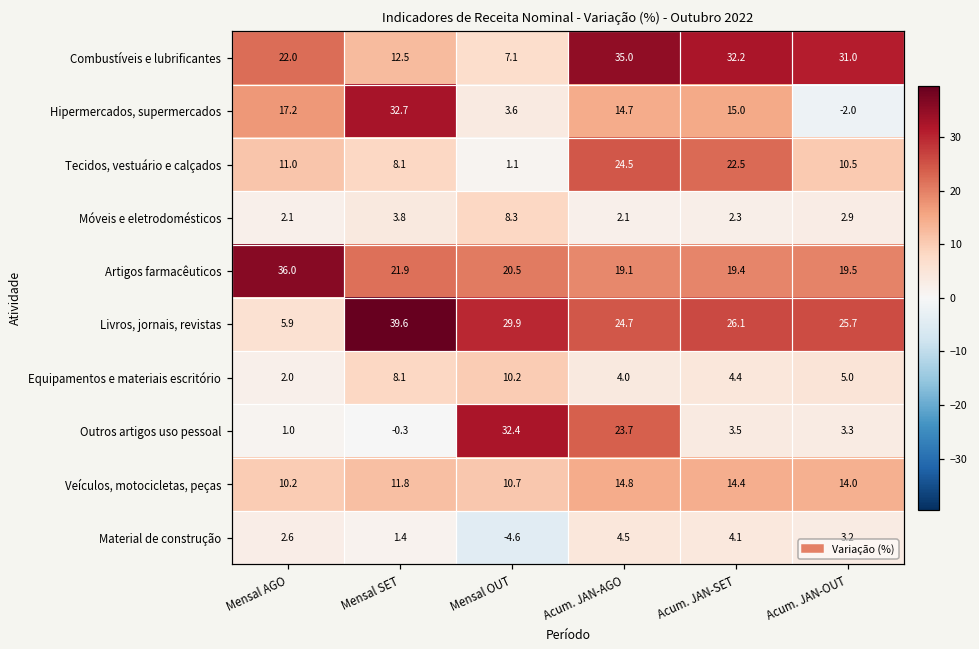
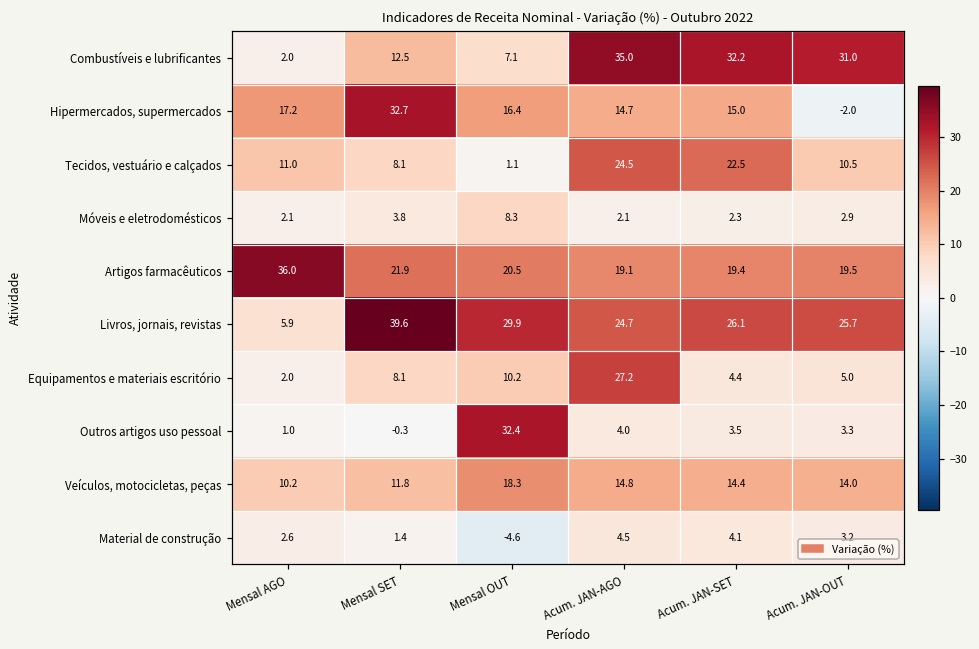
Combustíveis e lubrificantes, Mensal AGO: 22.0 -> 2.0
Hipermercados, supermercados, Mensal OUT: 3.6 -> 16.4
Equipamentos e materiais escritório, Acum. JAN-AGO: 4.0 -> 27.2
Outros artigos uso pessoal, Acum. JAN-AGO: 23.7 -> 4.0
Veículos, motocicletas, peças, Mensal OUT: 10.7 -> 18.3
